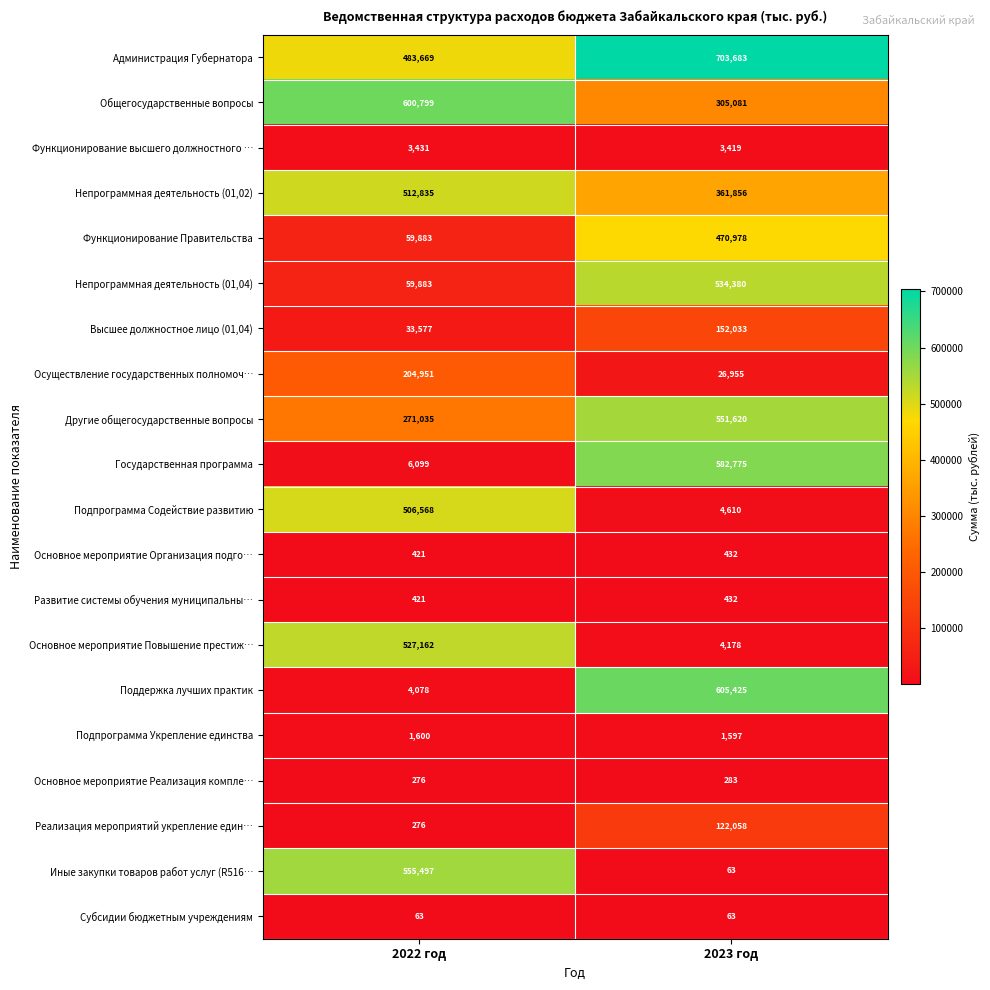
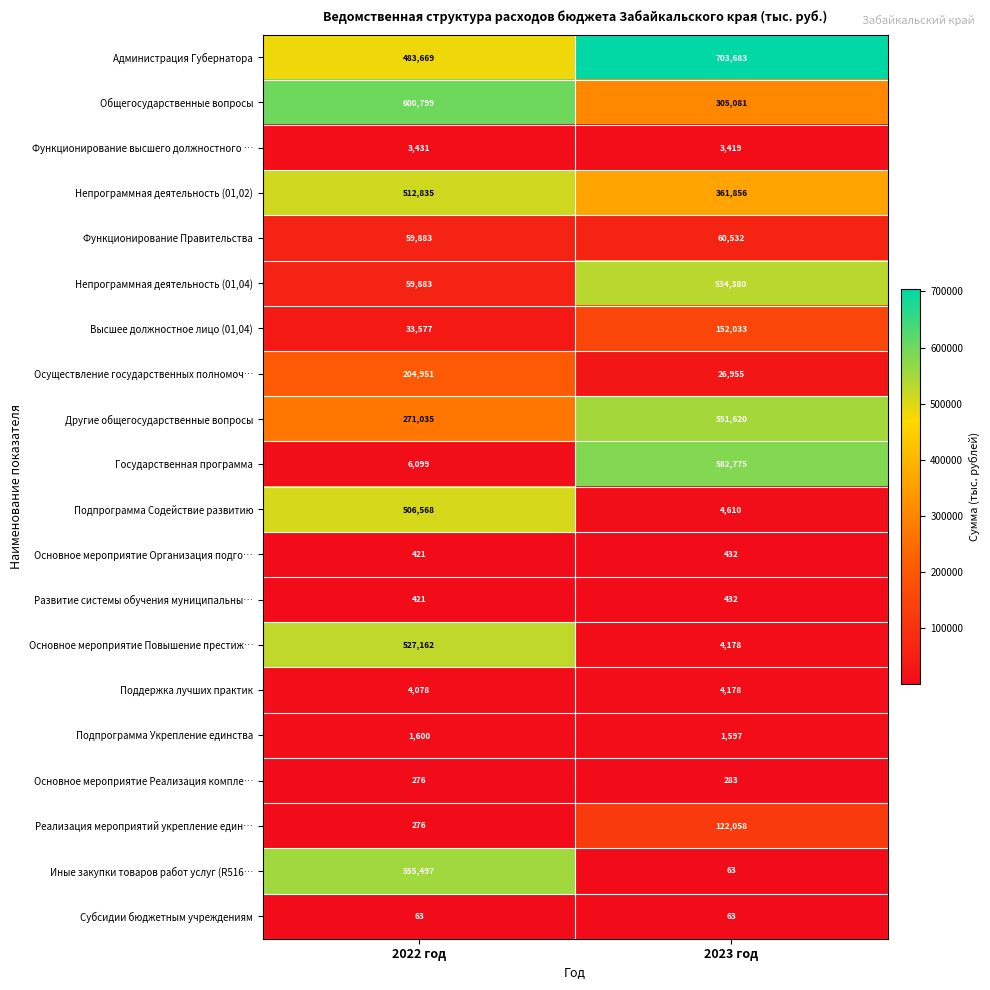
Функционирование Правительства, 2023 год: 470,978 -> 60,532
Поддержка лучших практик, 2023 год: 605,425 -> 4,178
